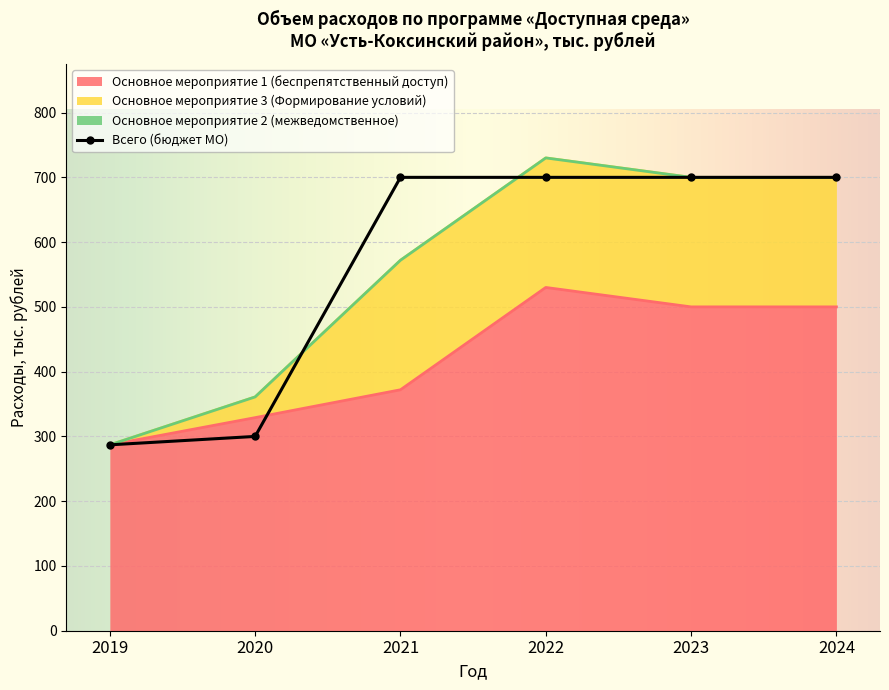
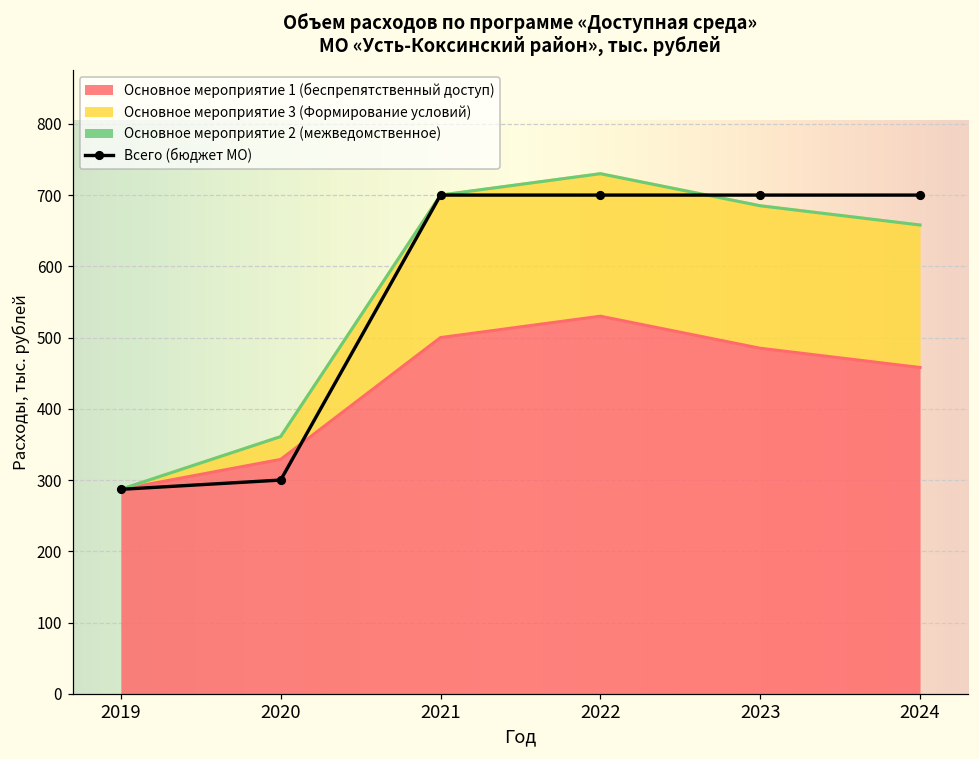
Основное мероприятие 1 (беспрепятственный доступ), 2021: 370 -> 500
Основное мероприятие 1 (беспрепятственный доступ), 2023: 500 -> 490
Основное мероприятие 1 (беспрепятственный доступ), 2024: 500 -> 460
